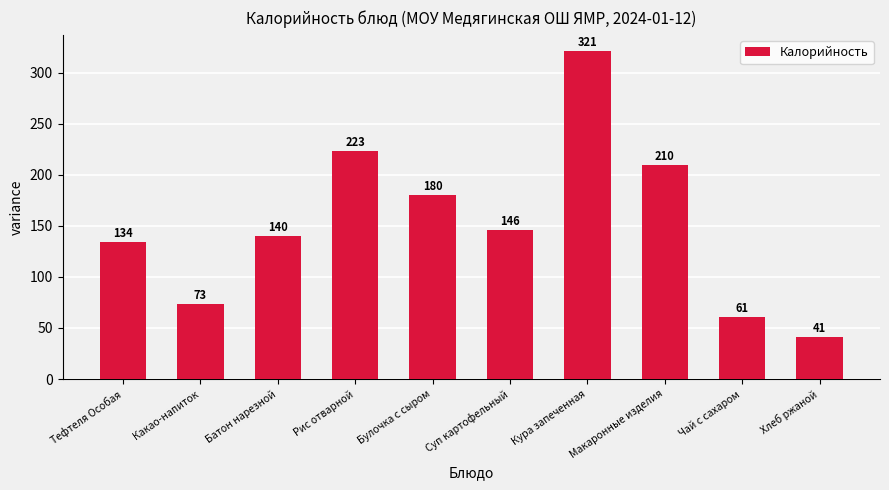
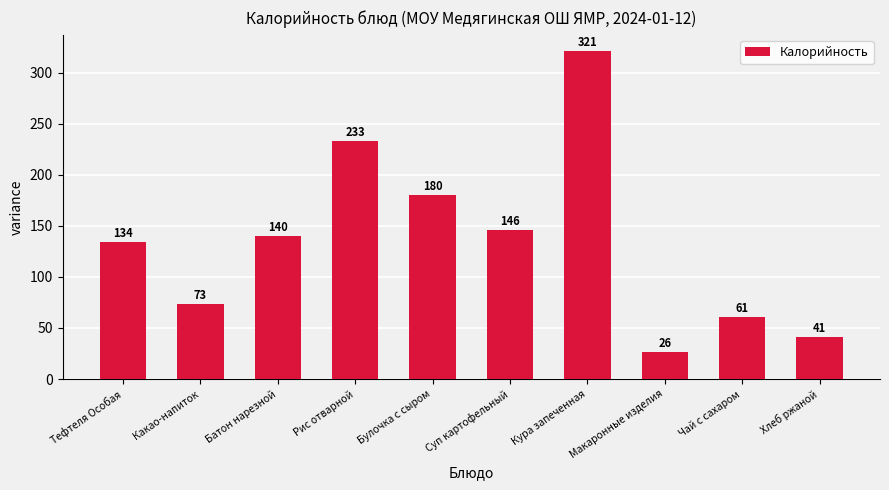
Рис отварной: 223 -> 233
Макаронные изделия: 210 -> 26
